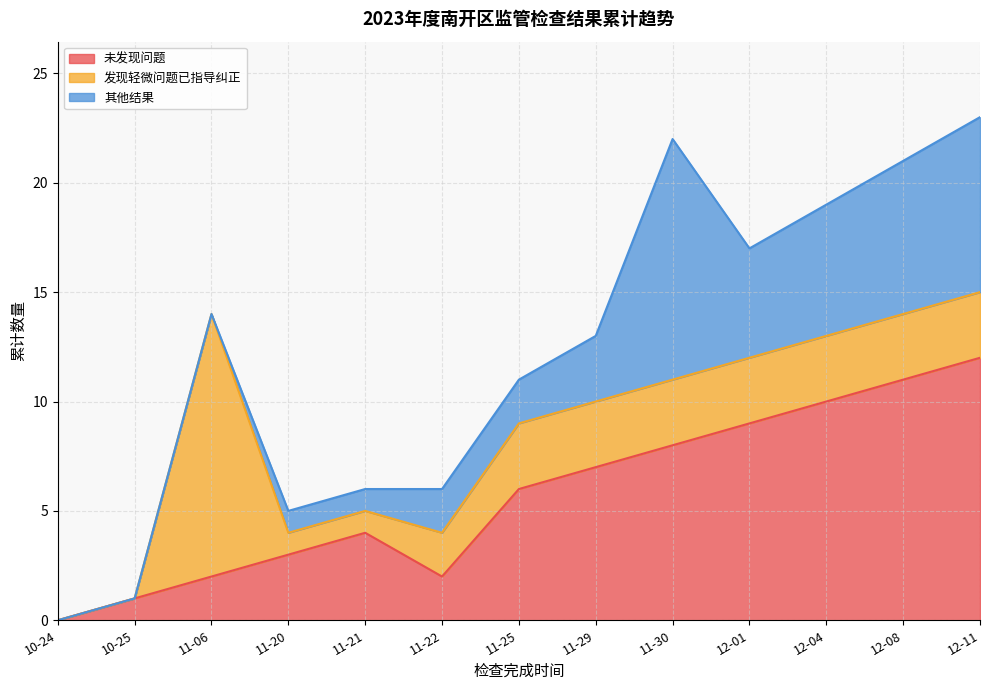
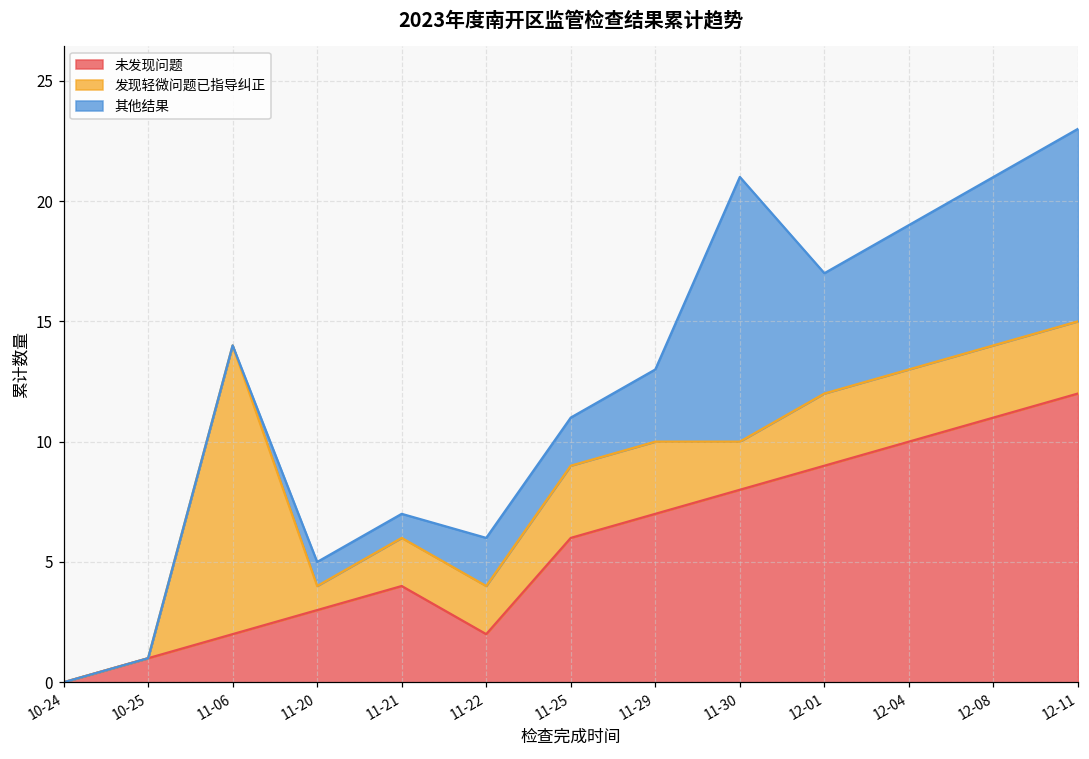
发现轻微问题已指导纠正, 11-21: 1 -> 2
发现轻微问题已指导纠正, 11-30: 3 -> 2
